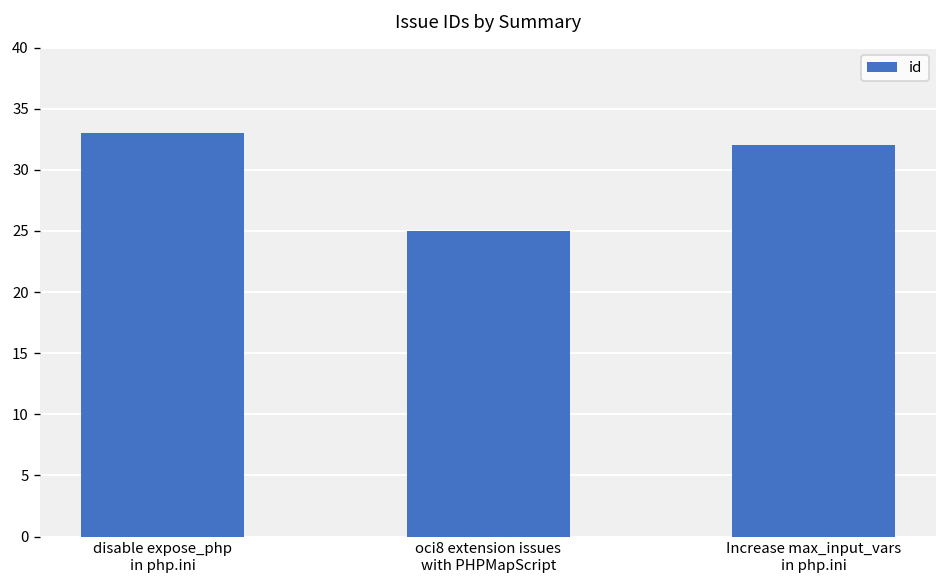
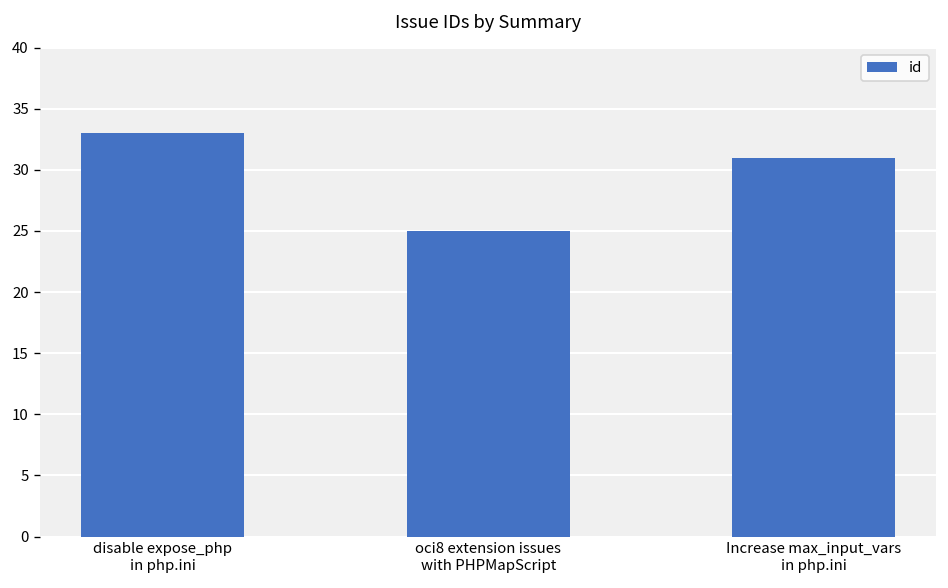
Increase max_input_vars in php.ini: 32 -> 31
